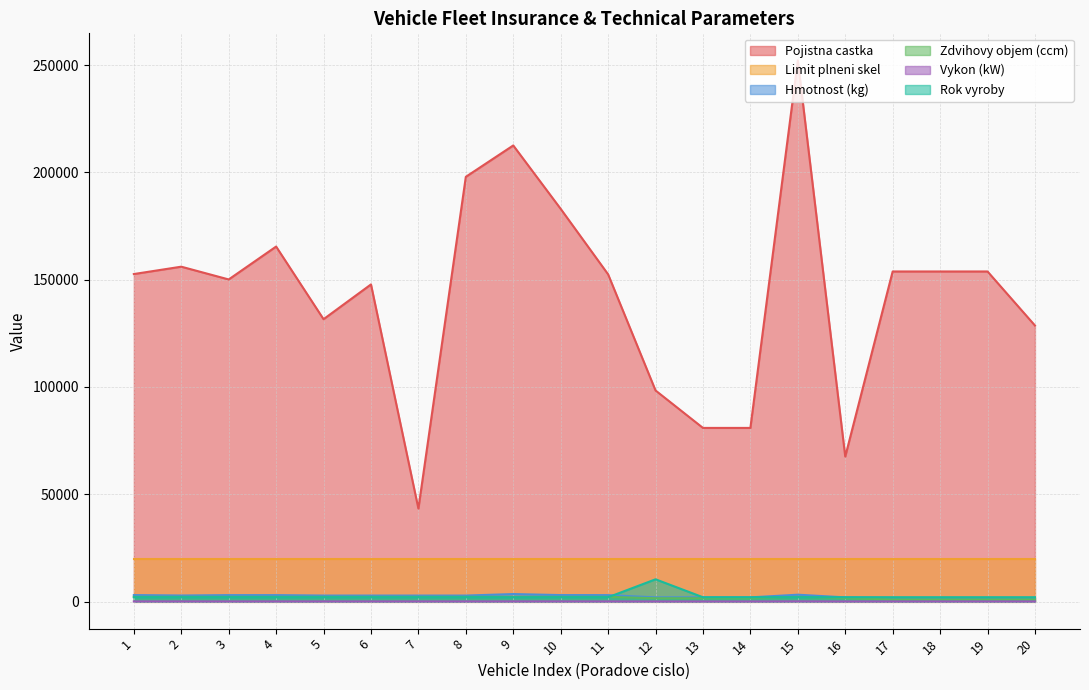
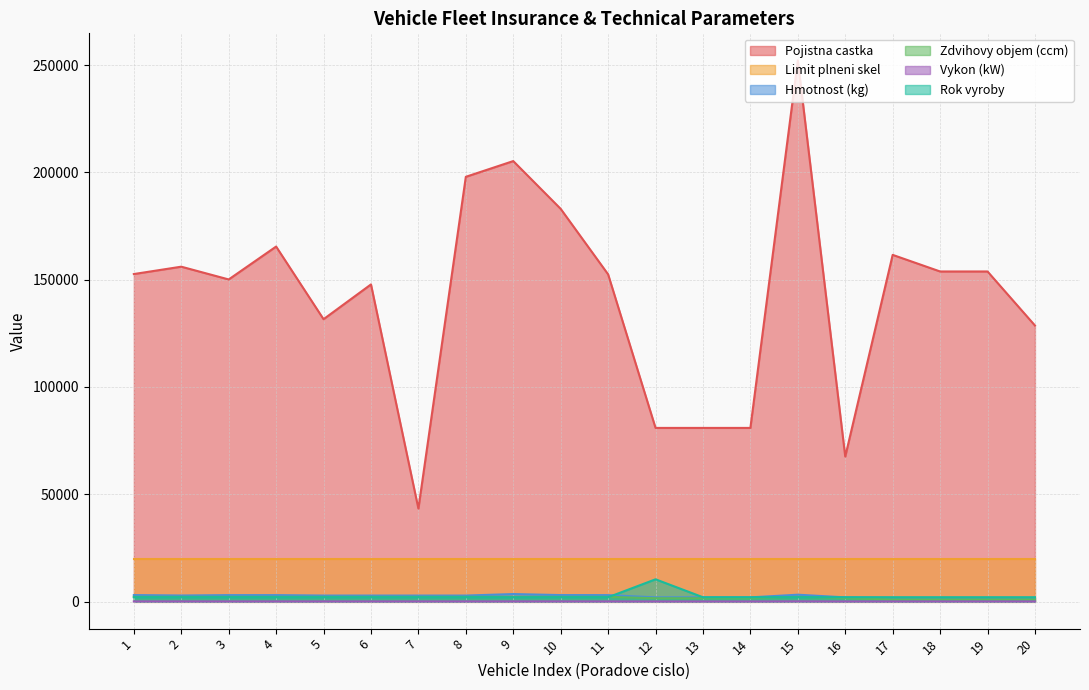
Pojistna castka, 9: 213000 -> 205000
Pojistna castka, 12: 98000 -> 81000
Pojistna castka, 17: 154000 -> 162000
